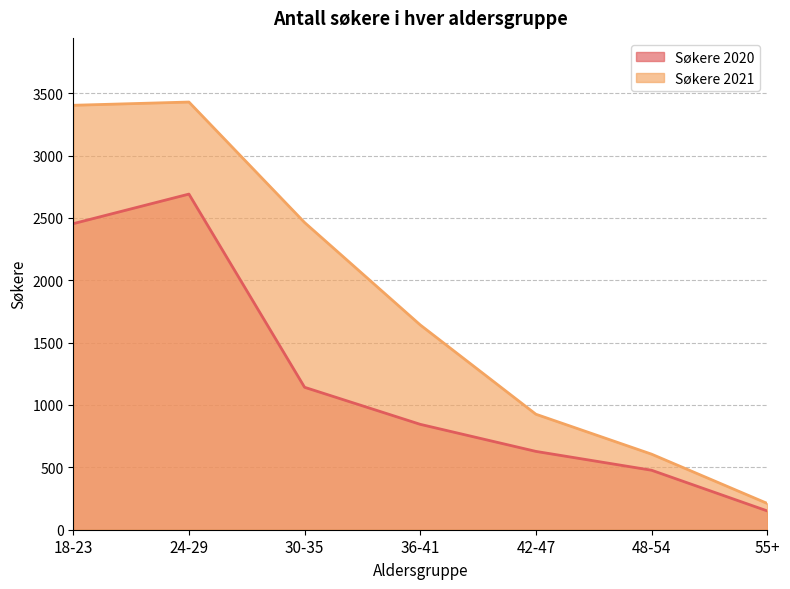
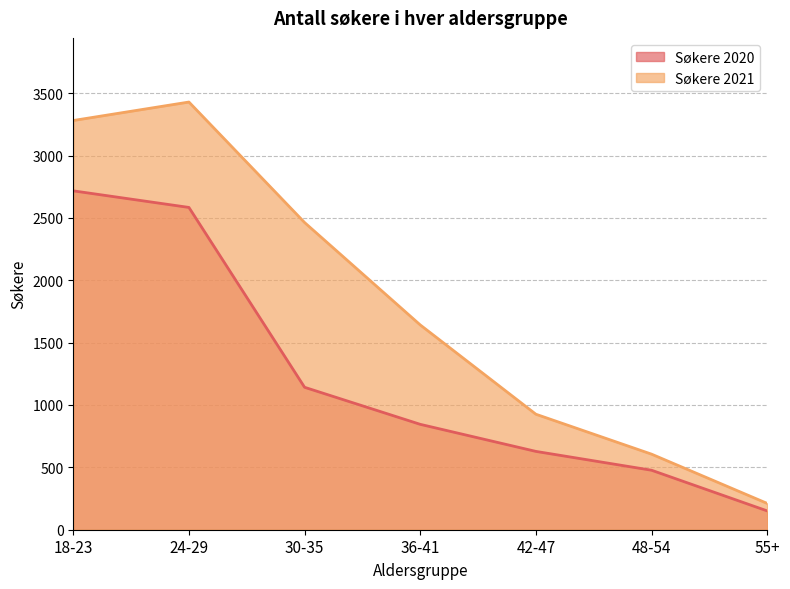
Søkere 2020, 18-23: 2450 -> 2720
Søkere 2021, 18-23: 3400 -> 3280
Søkere 2020, 24-29: 2690 -> 2580
